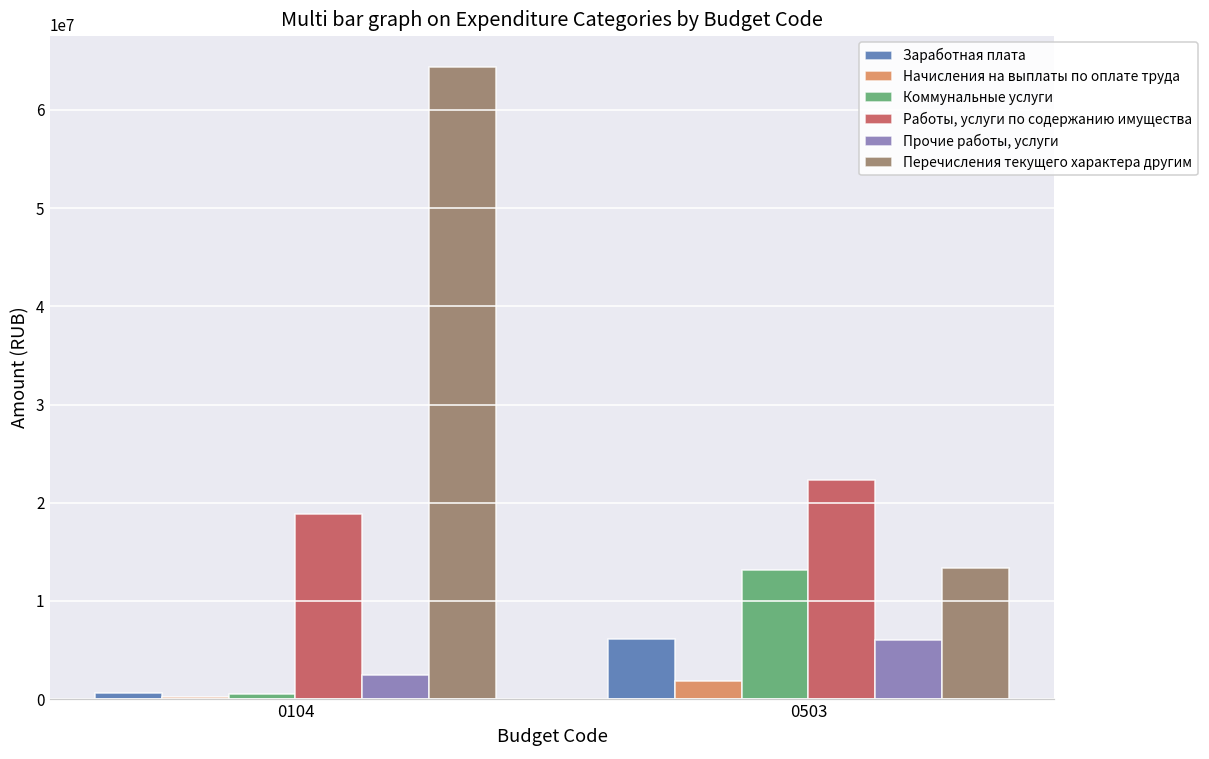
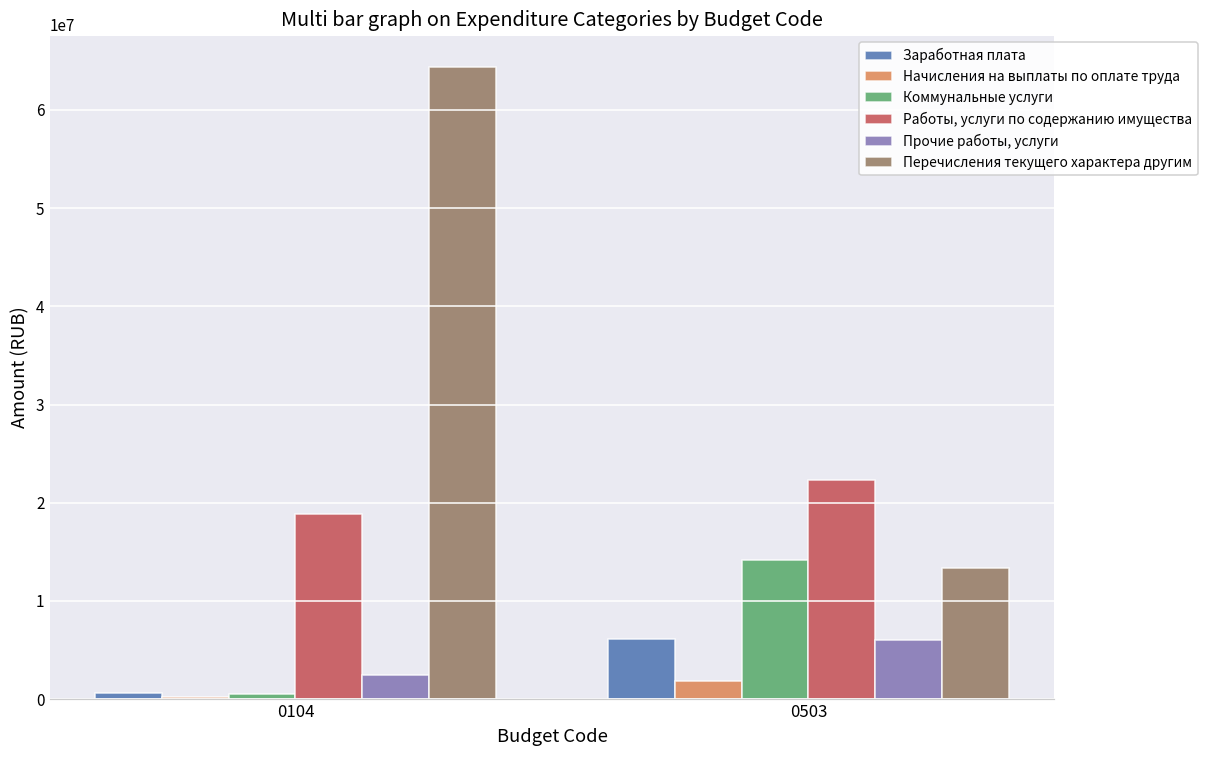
Коммунальные услуги, 0503: 13000000 -> 14000000
